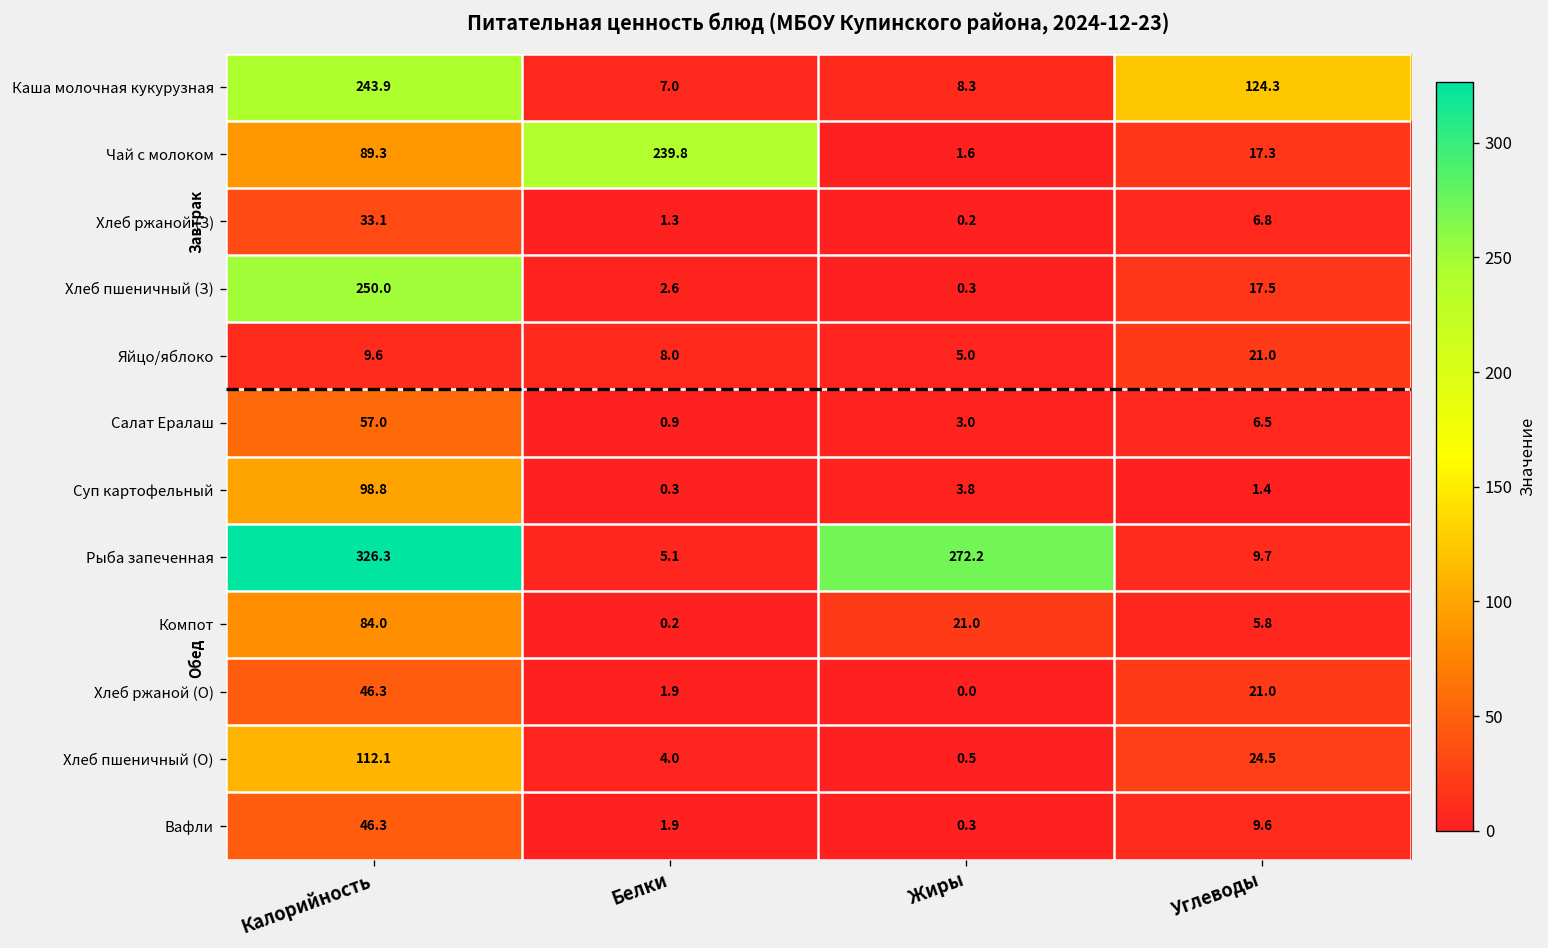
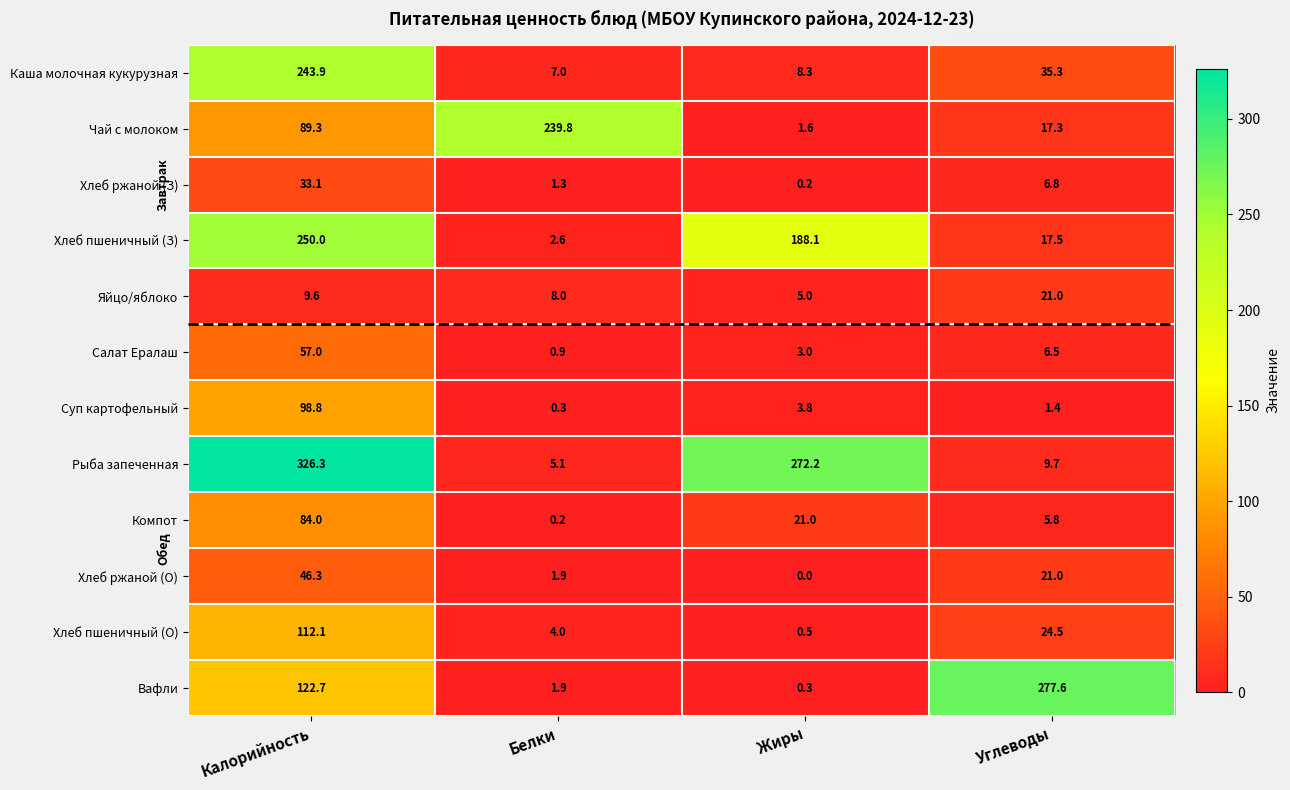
Каша молочная кукурузная, Углеводы: 124.3 -> 35.3
Хлеб пшеничный (З), Жиры: 0.3 -> 188.1
Вафли, Калорийность: 46.3 -> 122.7
Вафли, Углеводы: 9.6 -> 277.6
